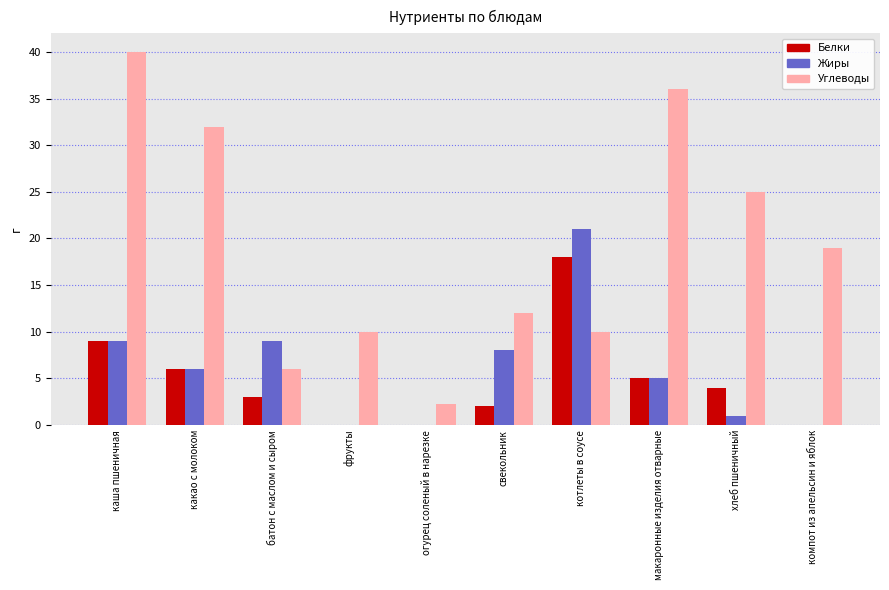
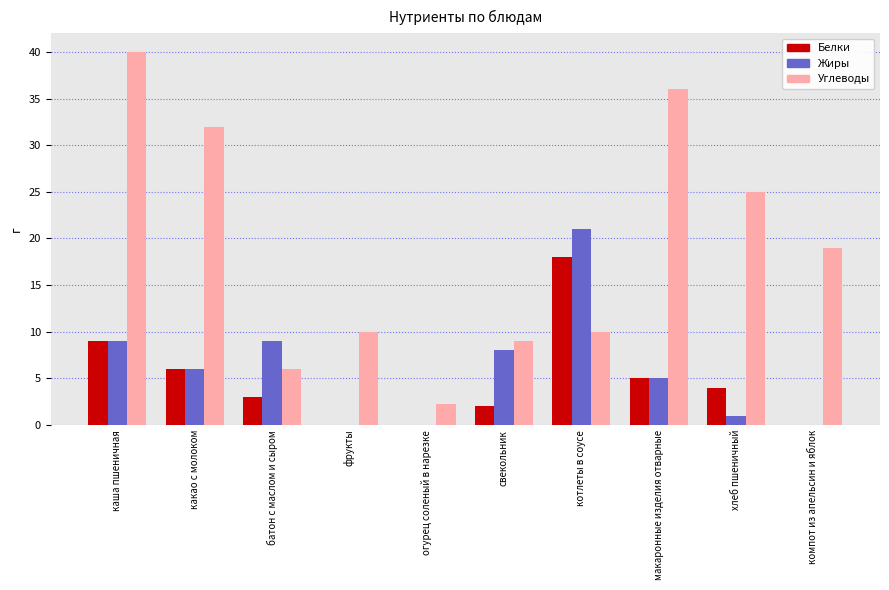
Углеводы, свекольник: 12 -> 9
